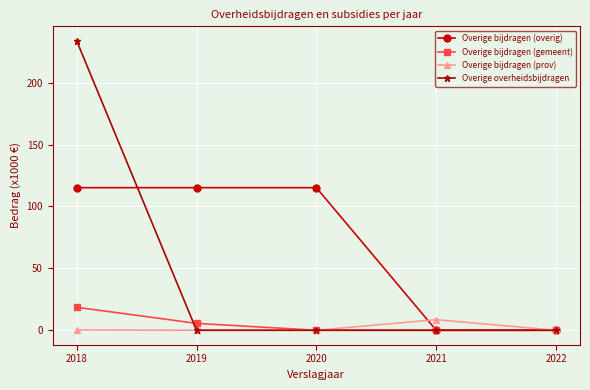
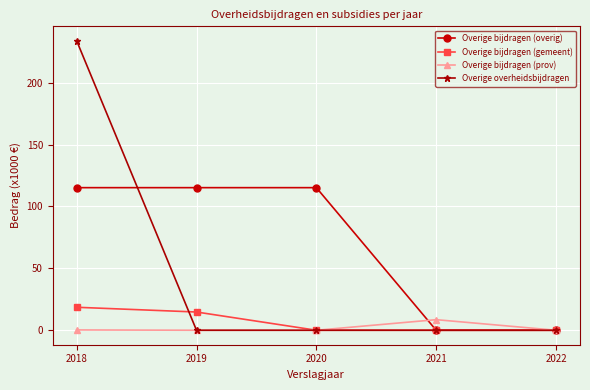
Overige bijdragen (gemeent), 2019: 6 -> 15
